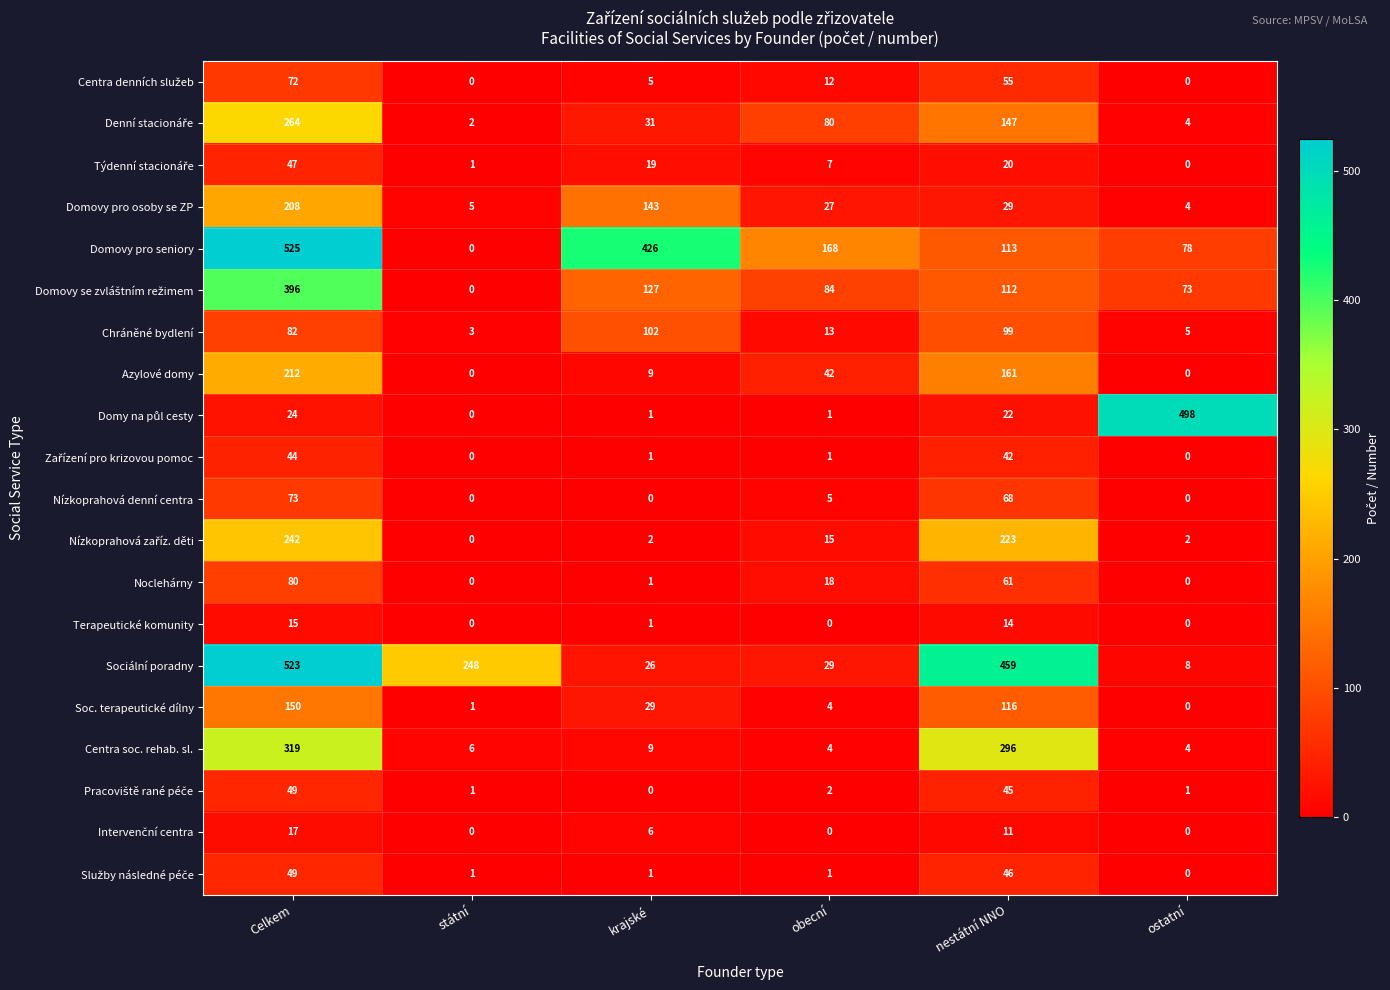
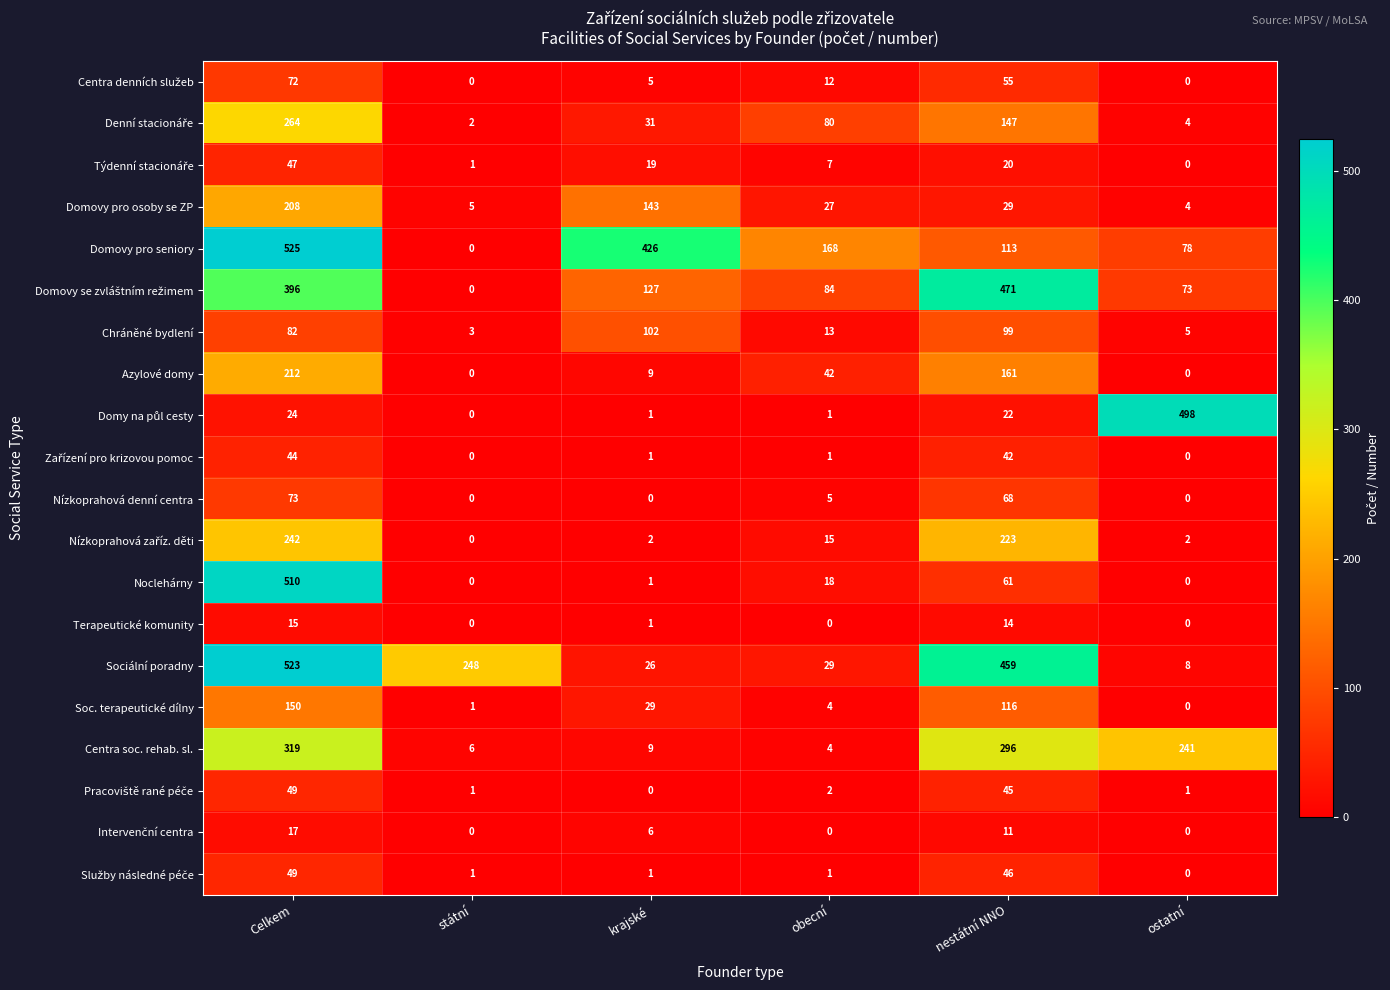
Domovy se zvláštním režimem, nestátní NNO: 112 -> 471
Noclehárny, Celkem: 80 -> 510
Centra soc. rehab. sl., ostatní: 4 -> 241
